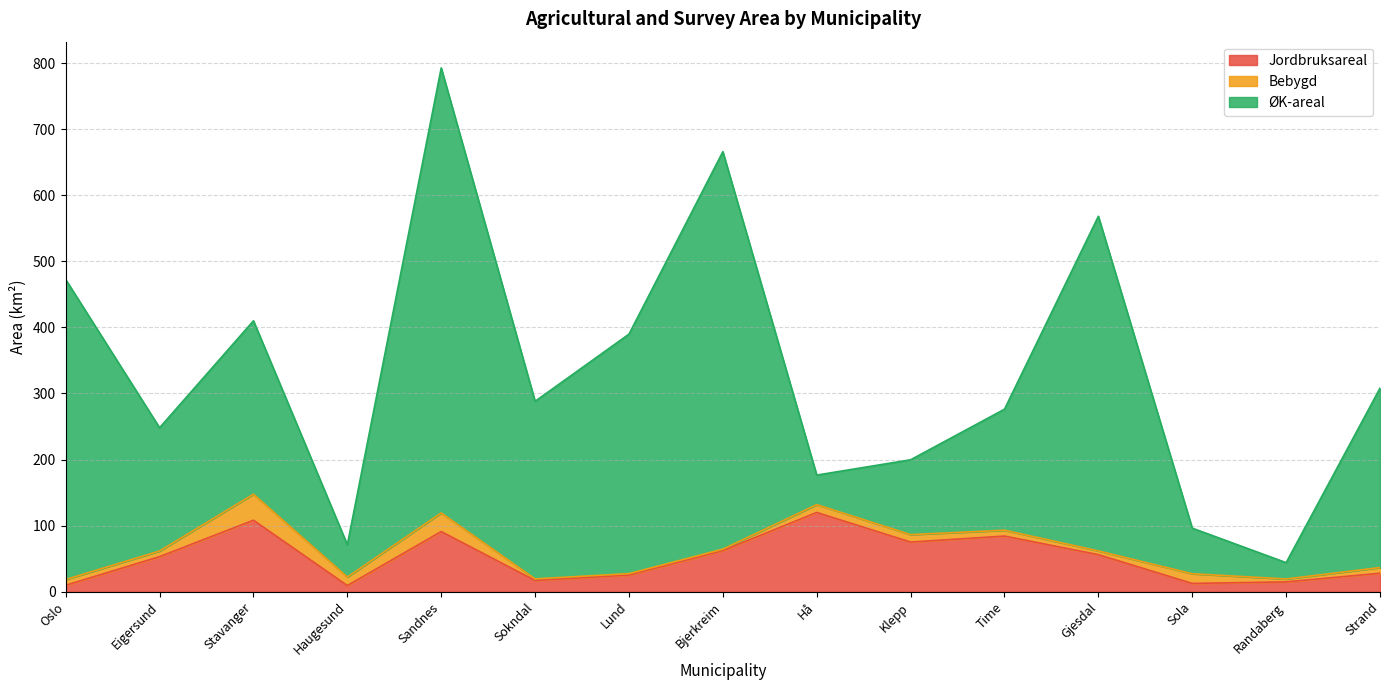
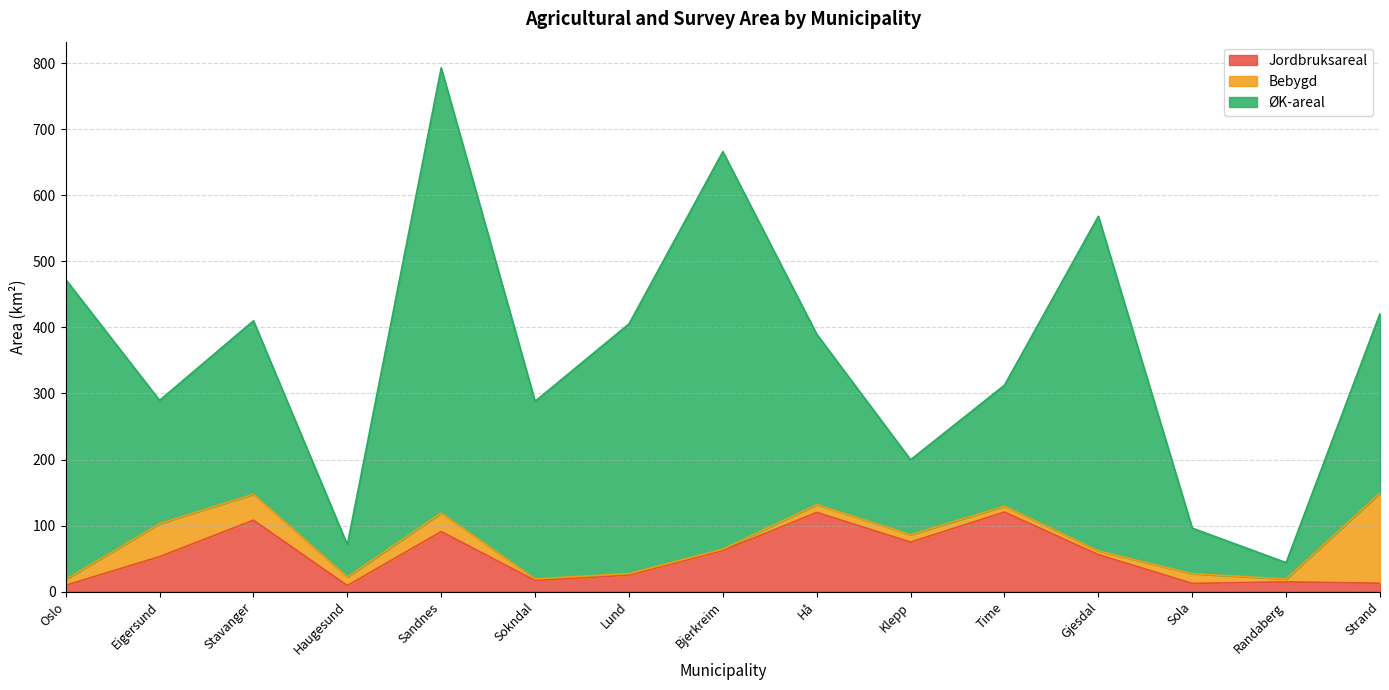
Bebygd, Eigersund: 10 -> 50
ØK-areal, Lund: 360 -> 380
ØK-areal, Hå: 40 -> 260
Jordbruksareal, Time: 80 -> 120
Jordbruksareal, Strand: 30 -> 10
Bebygd, Strand: 10 -> 140
